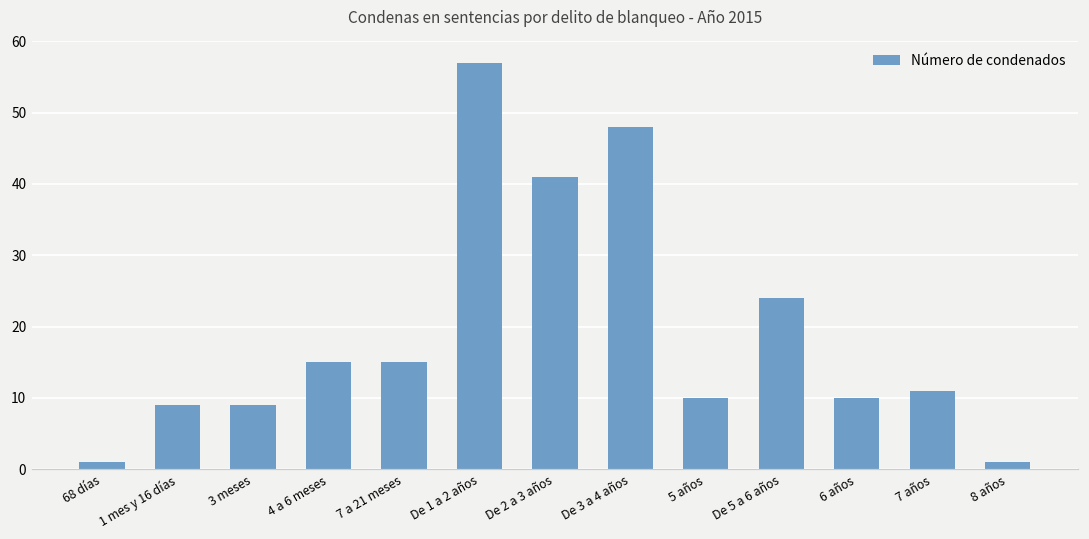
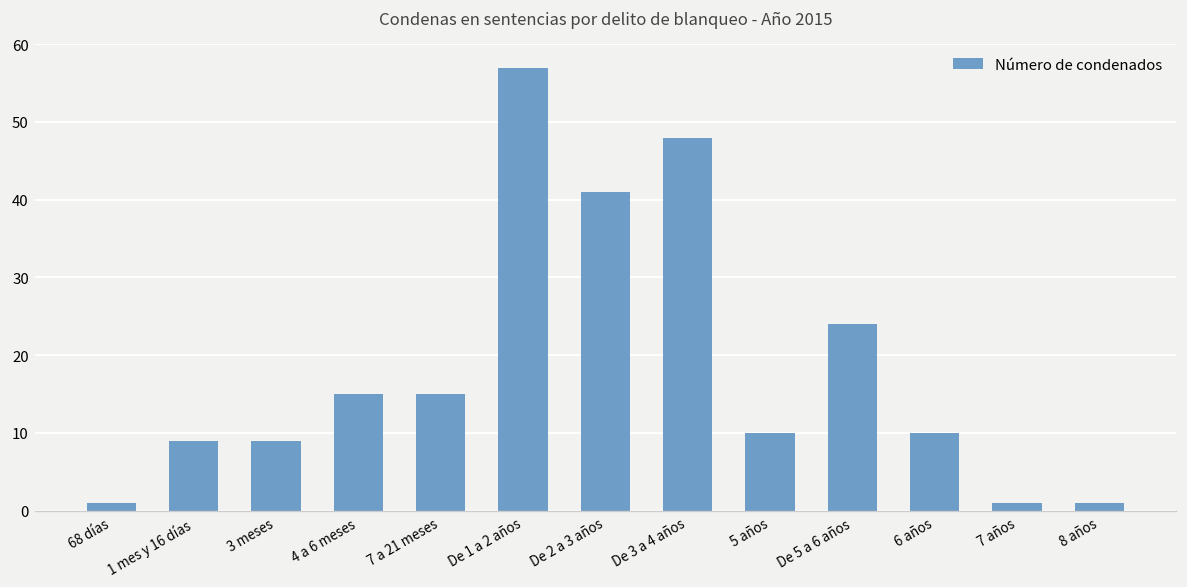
7 años: 11 -> 1
